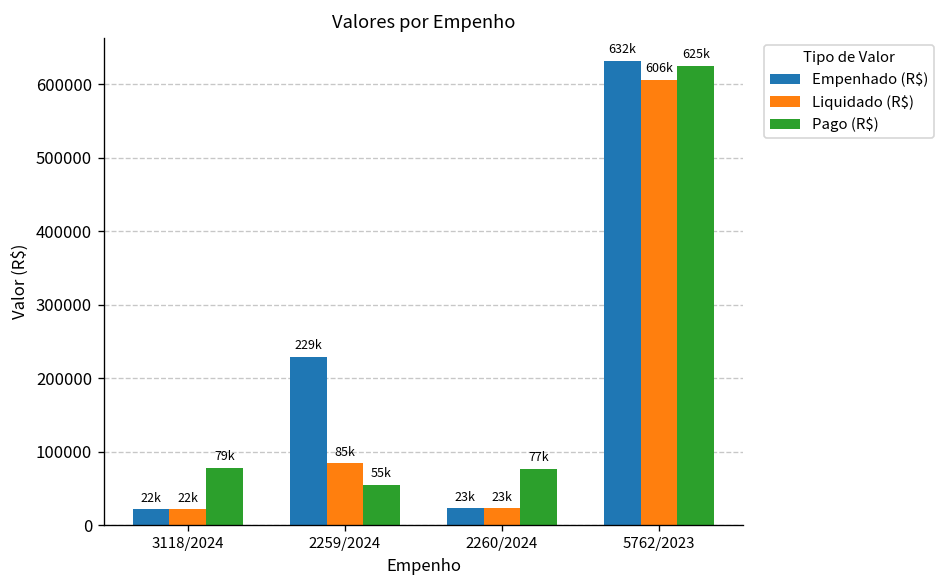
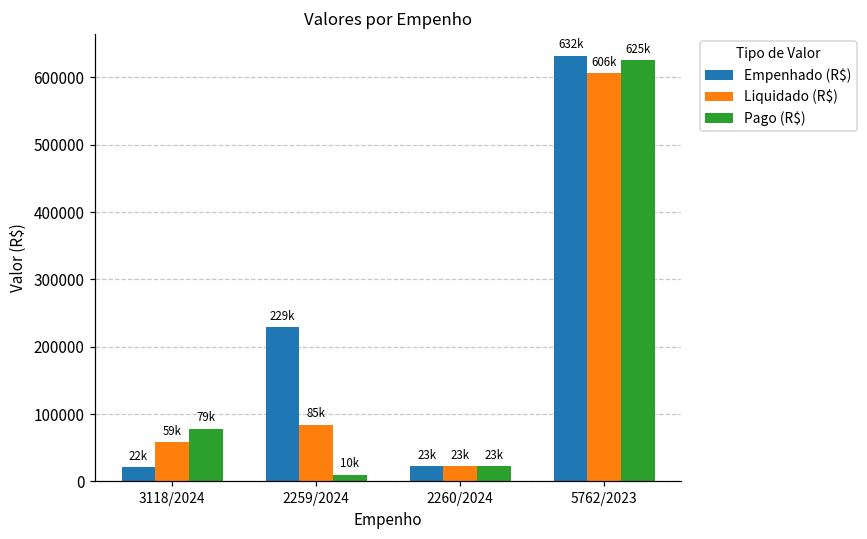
Liquidado (R$), 3118/2024: 22k -> 59k
Pago (R$), 2259/2024: 55k -> 10k
Pago (R$), 2260/2024: 77k -> 23k
